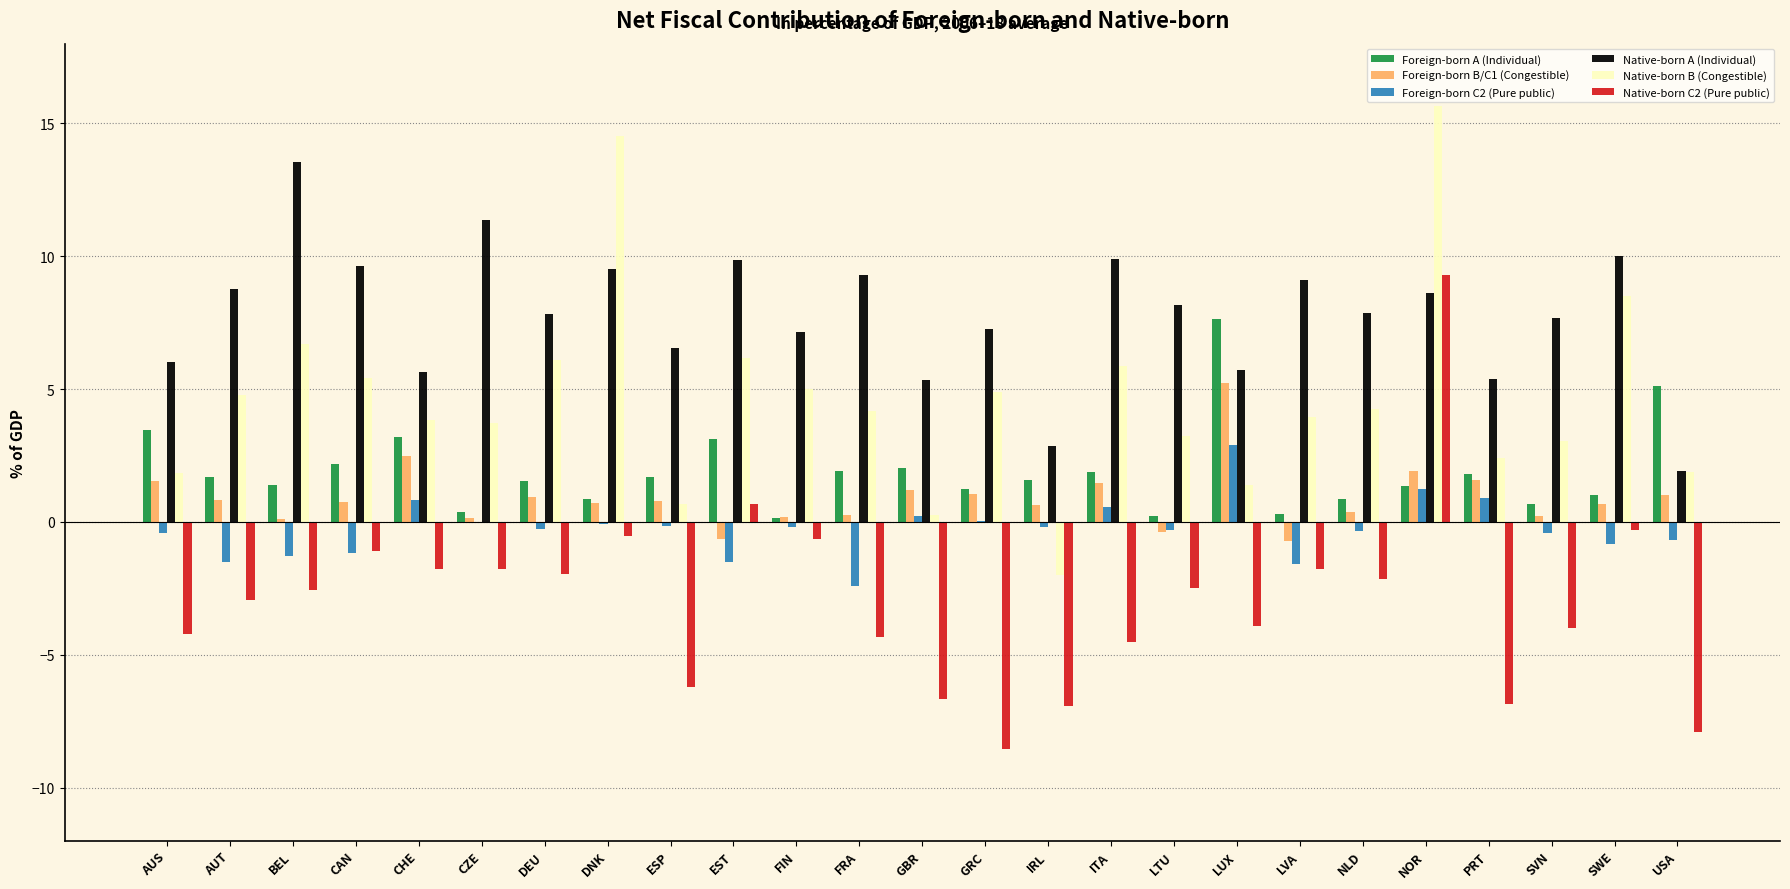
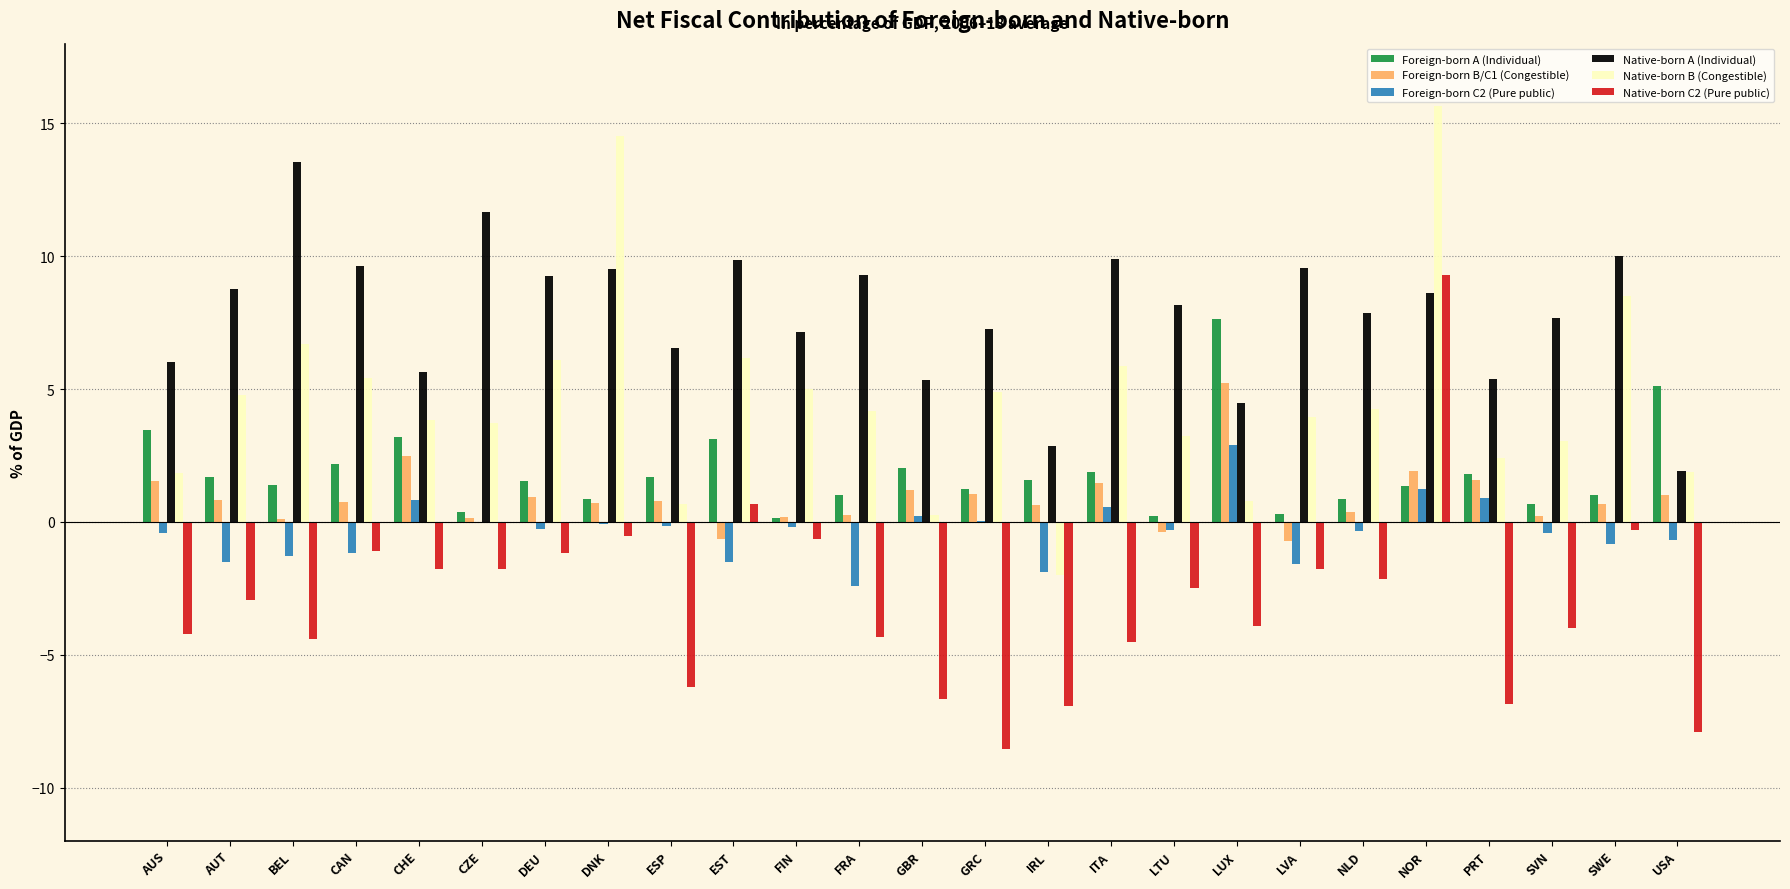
Native-born C2 (Pure public), BEL: -2.6 -> -4.4
Native-born A (Individual), CZE: 11.4 -> 11.7
Native-born A (Individual), DEU: 7.8 -> 9.2
Native-born C2 (Pure public), DEU: -2.0 -> -1.2
Foreign-born A (Individual), FRA: 1.9 -> 1.0
Foreign-born C2 (Pure public), IRL: -0.2 -> -1.9
Native-born A (Individual), LUX: 5.7 -> 4.5
Native-born B (Congestible), LUX: 1.4 -> 0.8
Native-born A (Individual), LVA: 9.1 -> 9.5
